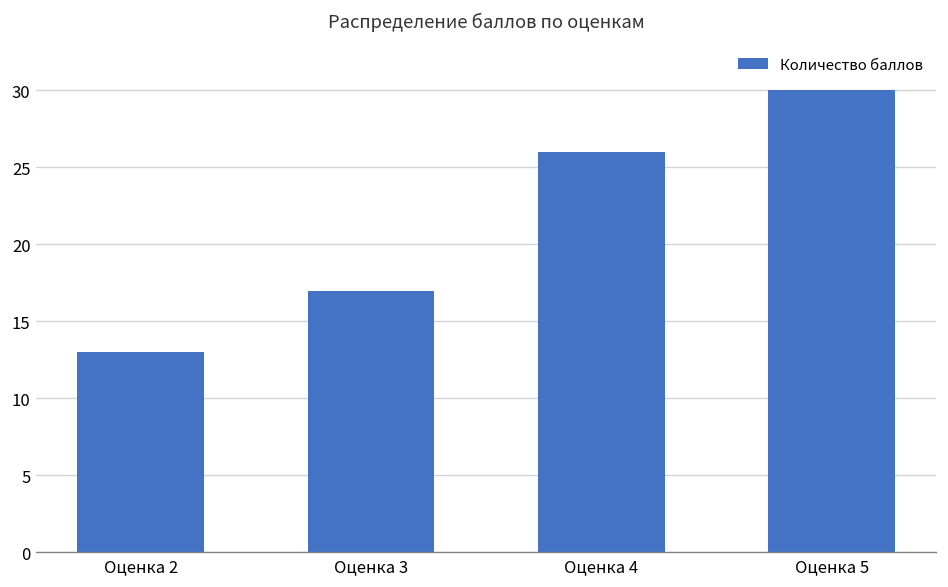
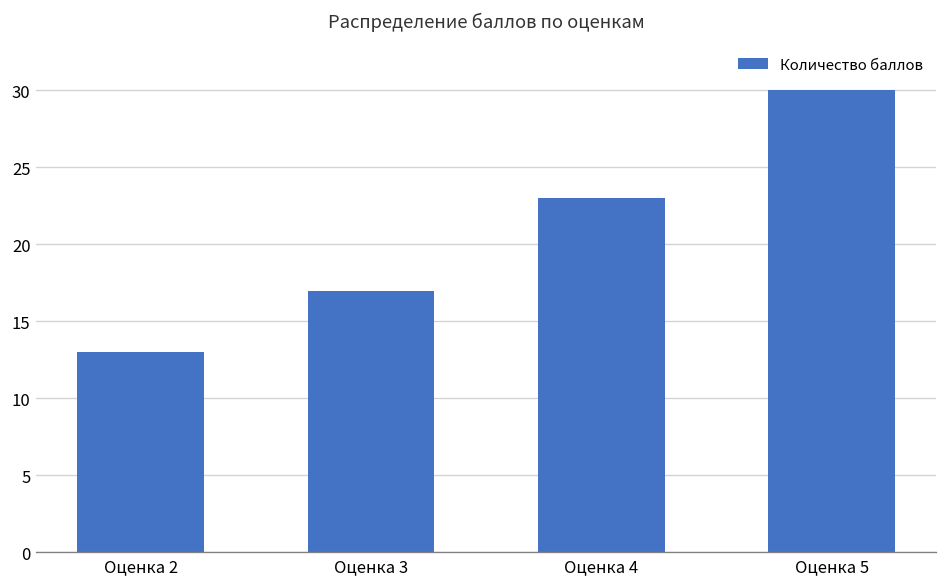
Оценка 4: 26 -> 23
